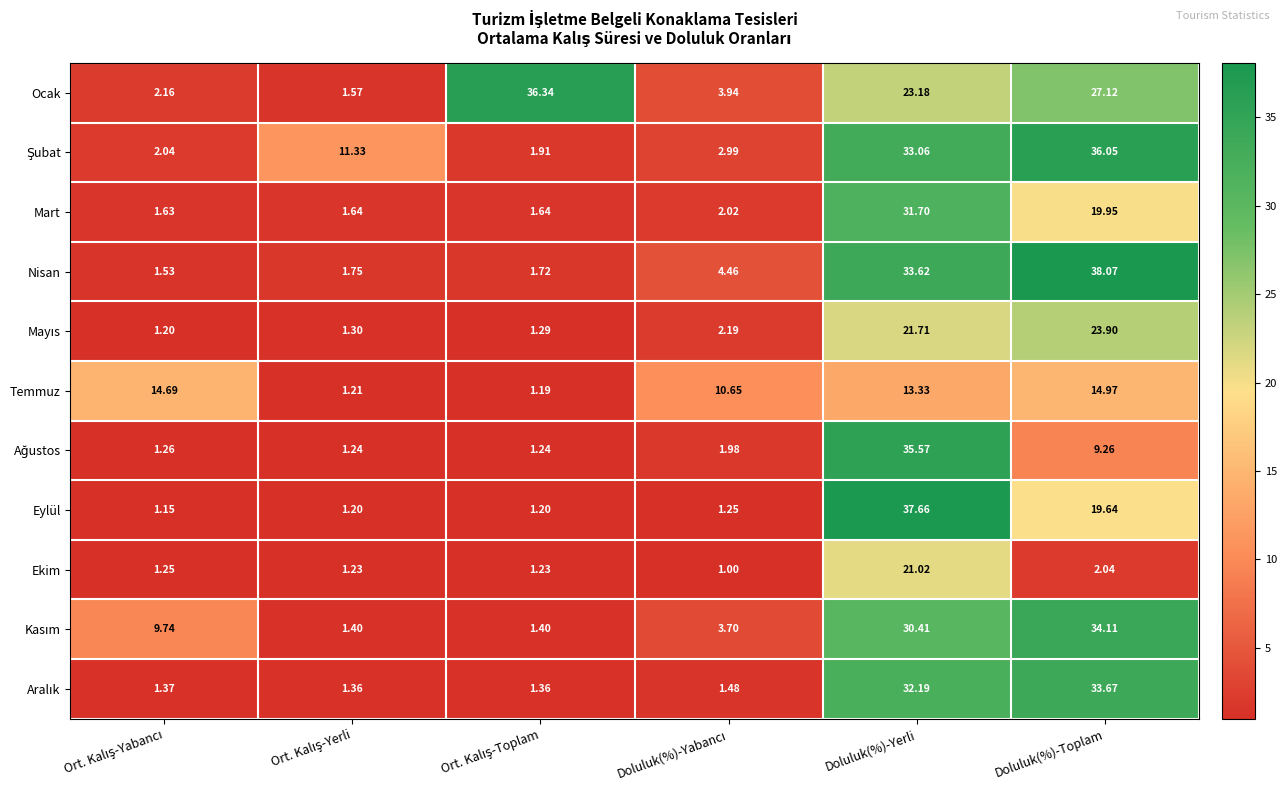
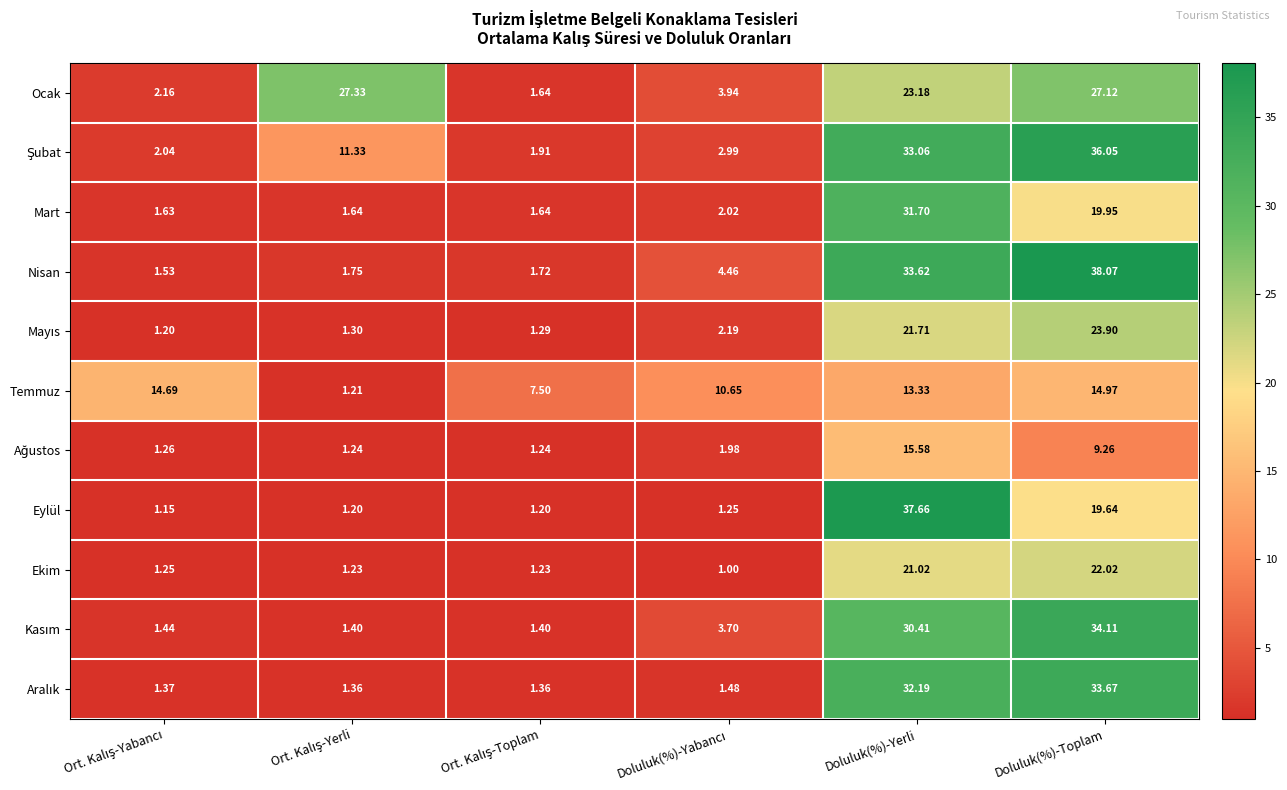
Ocak, Ort. Kalış-Yerli: 1.57 -> 27.33
Ocak, Ort. Kalış-Toplam: 36.34 -> 1.64
Temmuz, Ort. Kalış-Toplam: 1.19 -> 7.50
Ağustos, Doluluk(%)-Yerli: 35.57 -> 15.58
Ekim, Doluluk(%)-Toplam: 2.04 -> 22.02
Kasım, Ort. Kalış-Yabancı: 9.74 -> 1.44
